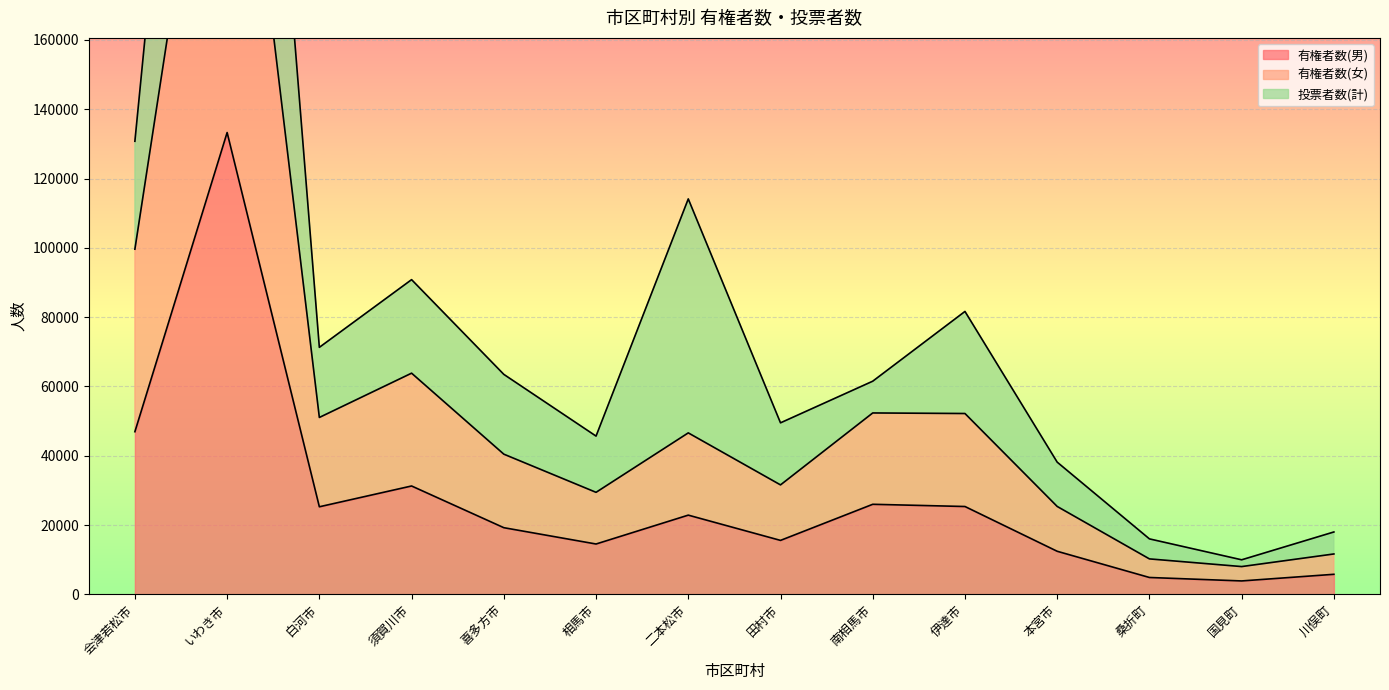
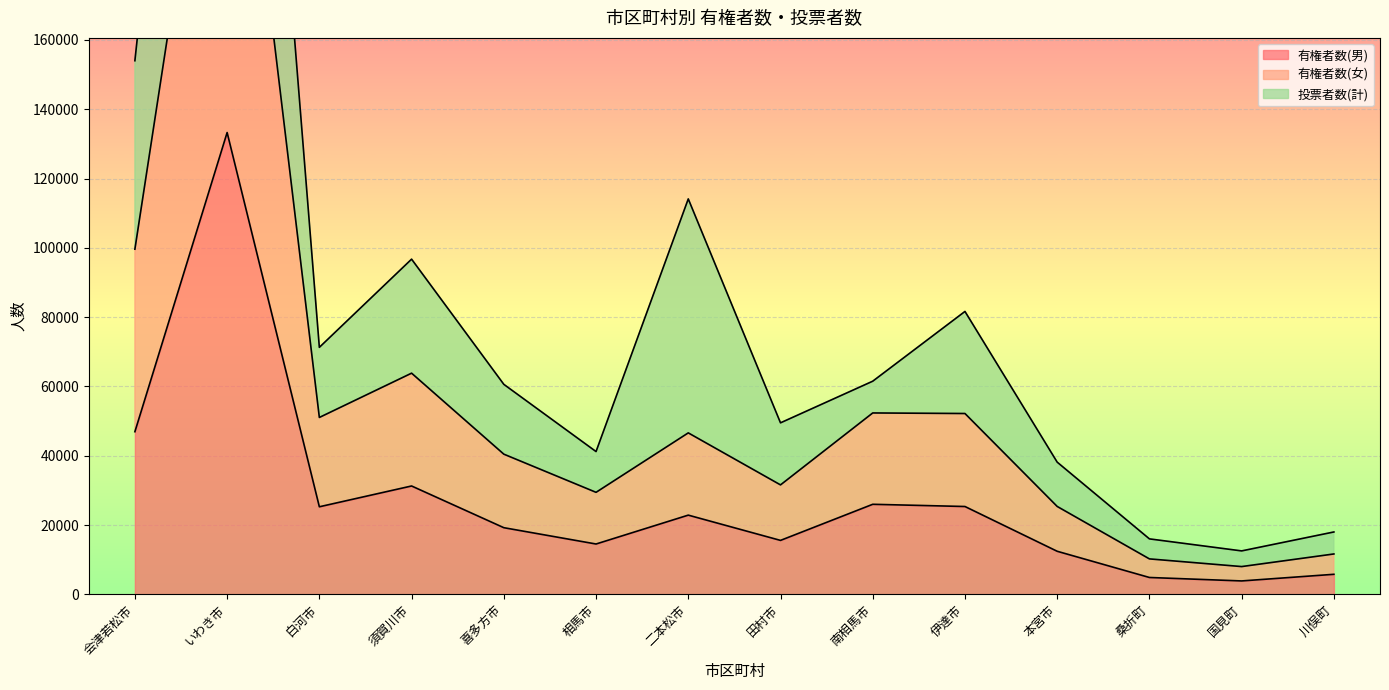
投票者数(計), 会津若松市: 31000 -> 54000
投票者数(計), 須賀川市: 27000 -> 33000
投票者数(計), 喜多方市: 23000 -> 20000
投票者数(計), 相馬市: 16000 -> 12000
投票者数(計), 国見町: 2000 -> 5000
